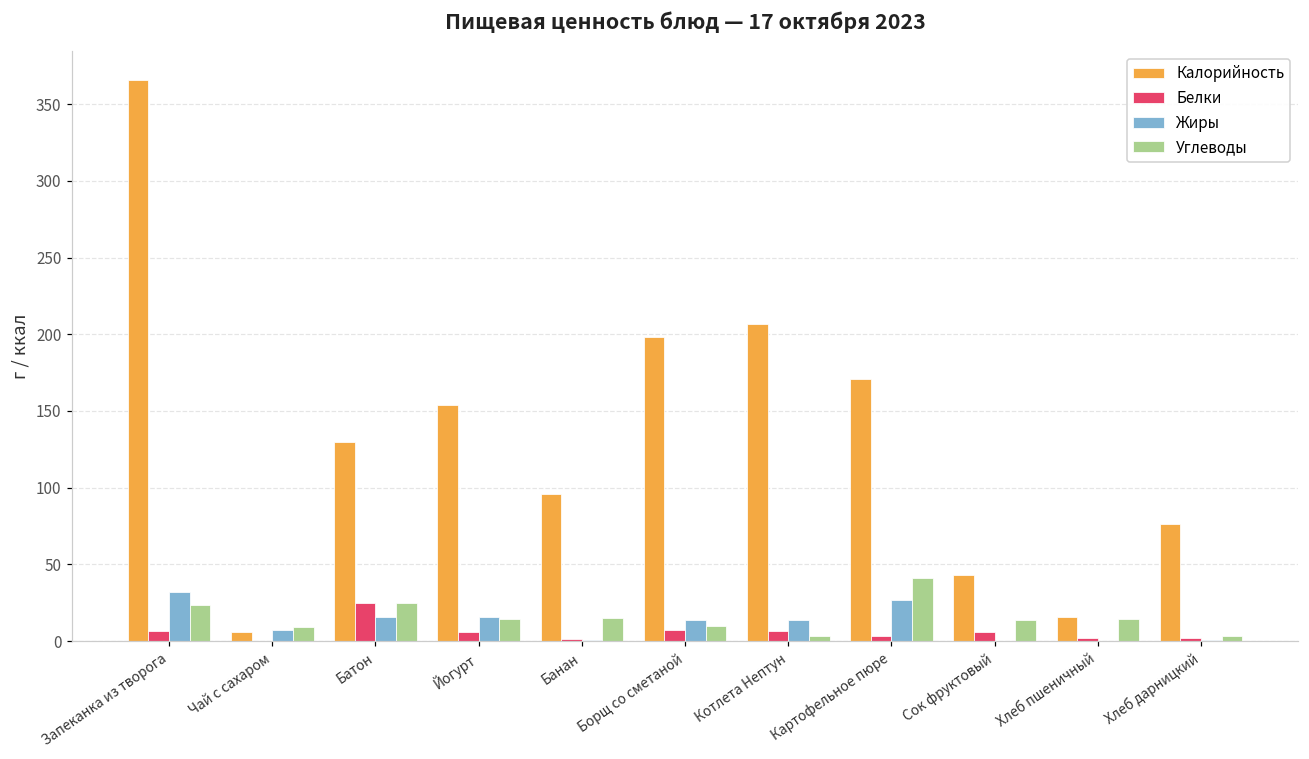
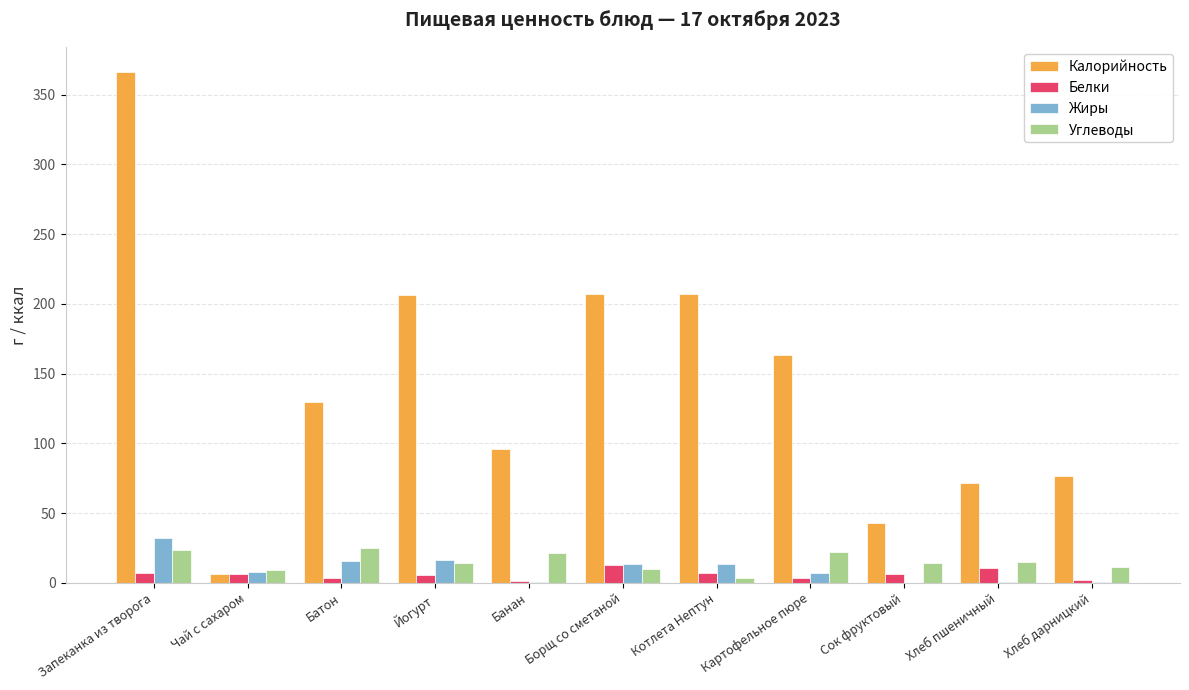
Белки, Чай с сахаром: 0 -> 6
Белки, Батон: 25 -> 4
Калорийность, Йогурт: 154 -> 206
Углеводы, Банан: 15 -> 21
Калорийность, Борщ со сметаной: 198 -> 207
Белки, Борщ со сметаной: 7 -> 13
Калорийность, Картофельное пюре: 171 -> 164
Жиры, Картофельное пюре: 26 -> 7
Углеводы, Картофельное пюре: 41 -> 22
Калорийность, Хлеб пшеничный: 16 -> 71
Белки, Хлеб пшеничный: 2 -> 11
Углеводы, Хлеб дарницкий: 3 -> 11
